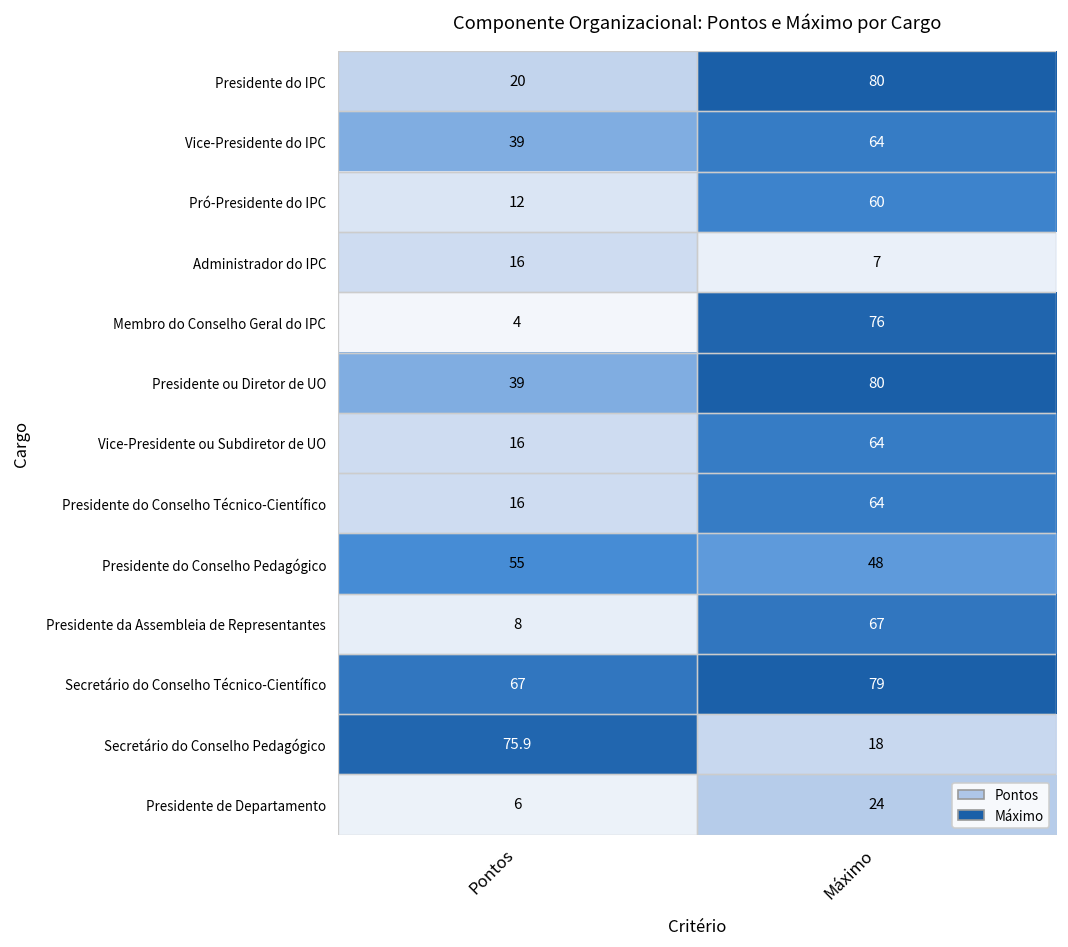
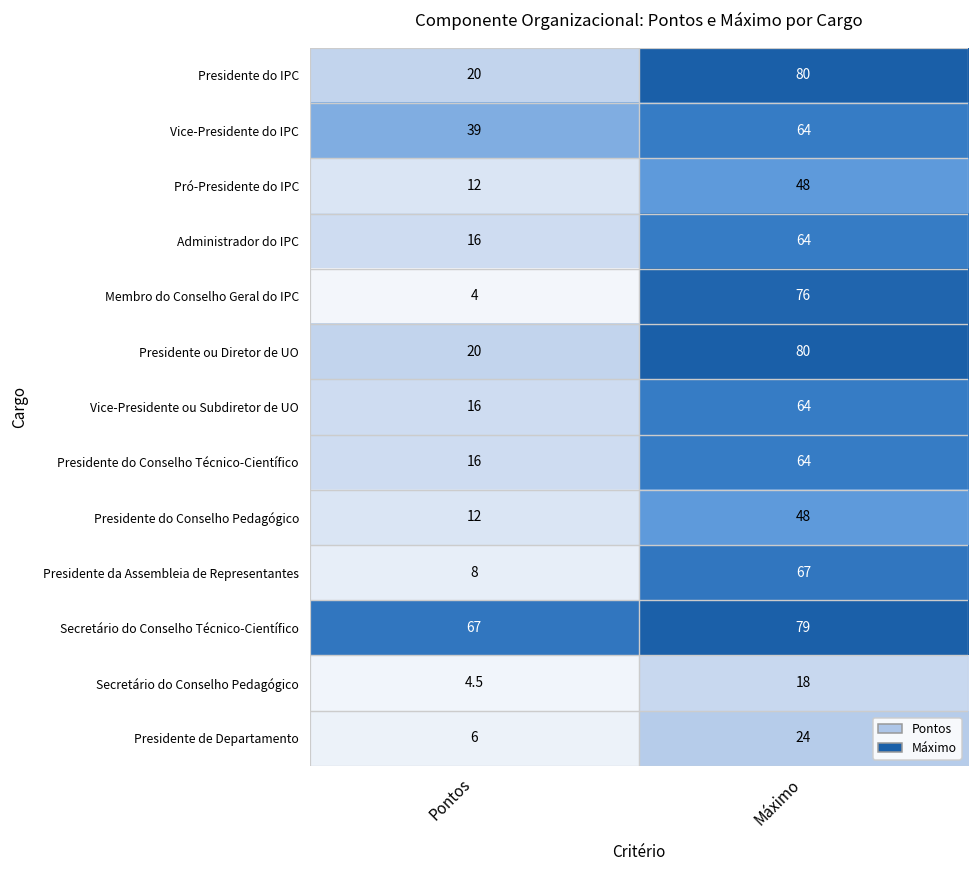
Pró-Presidente do IPC, Máximo: 60 -> 48
Administrador do IPC, Máximo: 7 -> 64
Presidente ou Diretor de UO, Pontos: 39 -> 20
Presidente do Conselho Pedagógico, Pontos: 55 -> 12
Secretário do Conselho Pedagógico, Pontos: 75.9 -> 4.5
